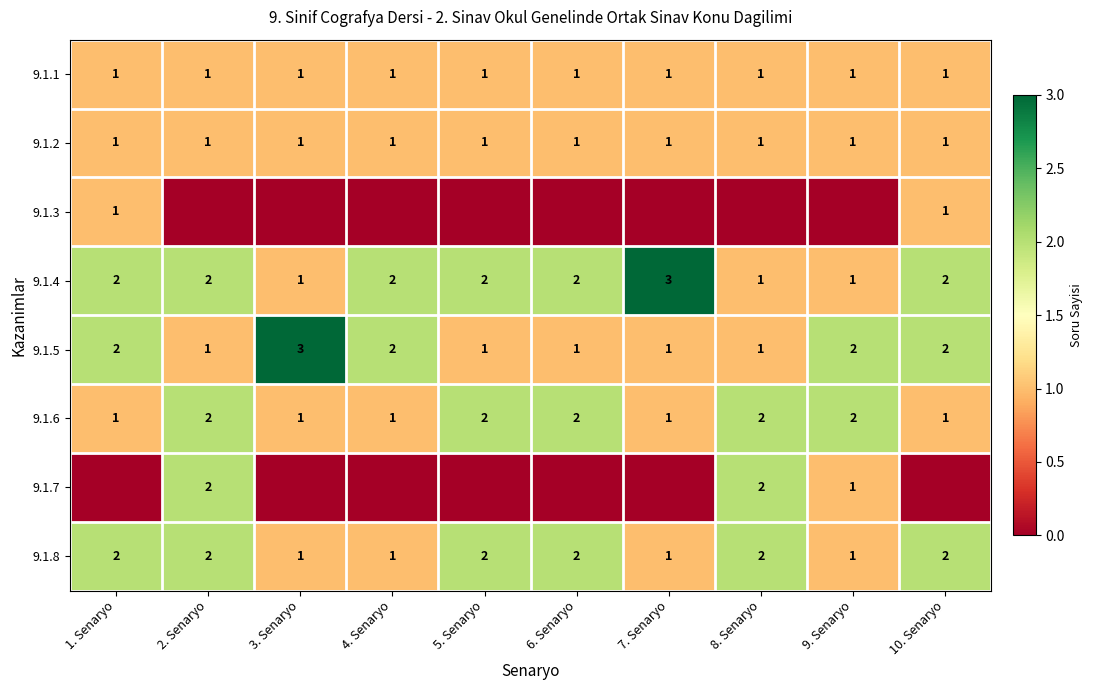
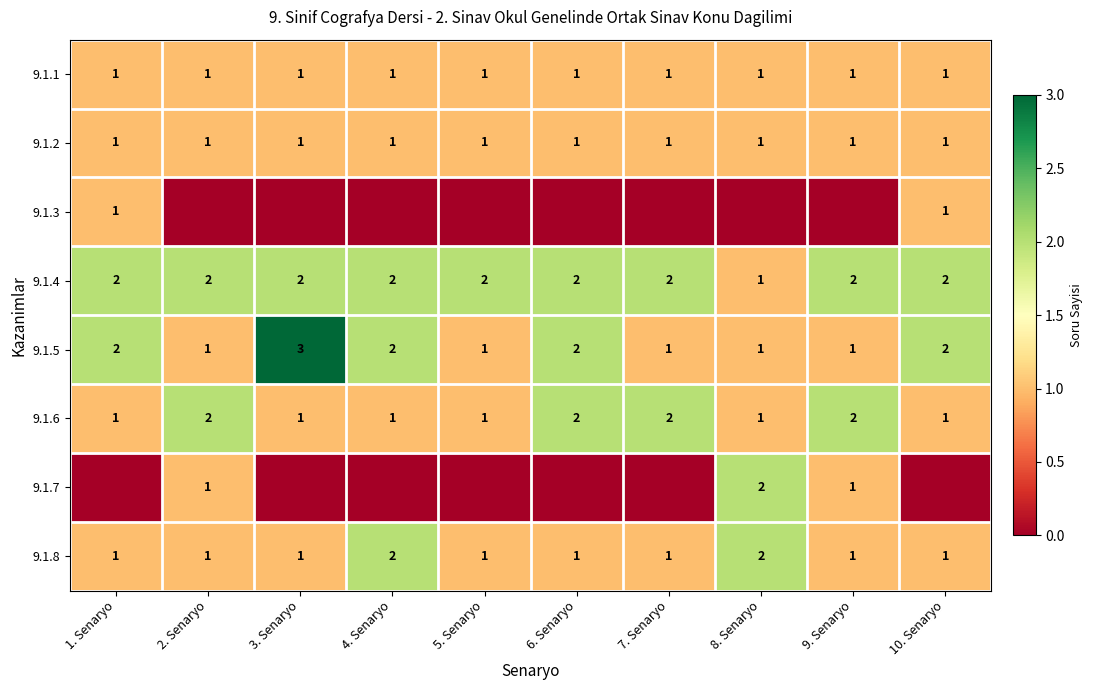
9.1.4, 3. Senaryo: 1 -> 2
9.1.4, 7. Senaryo: 3 -> 2
9.1.4, 9. Senaryo: 1 -> 2
9.1.5, 6. Senaryo: 1 -> 2
9.1.5, 9. Senaryo: 2 -> 1
9.1.6, 5. Senaryo: 2 -> 1
9.1.6, 7. Senaryo: 1 -> 2
9.1.6, 8. Senaryo: 2 -> 1
9.1.7, 2. Senaryo: 2 -> 1
9.1.8, 1. Senaryo: 2 -> 1
9.1.8, 2. Senaryo: 2 -> 1
9.1.8, 4. Senaryo: 1 -> 2
9.1.8, 5. Senaryo: 2 -> 1
9.1.8, 6. Senaryo: 2 -> 1
9.1.8, 10. Senaryo: 2 -> 1
